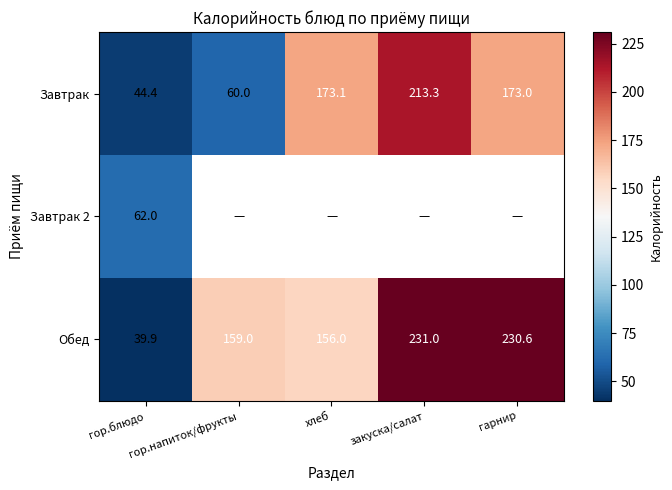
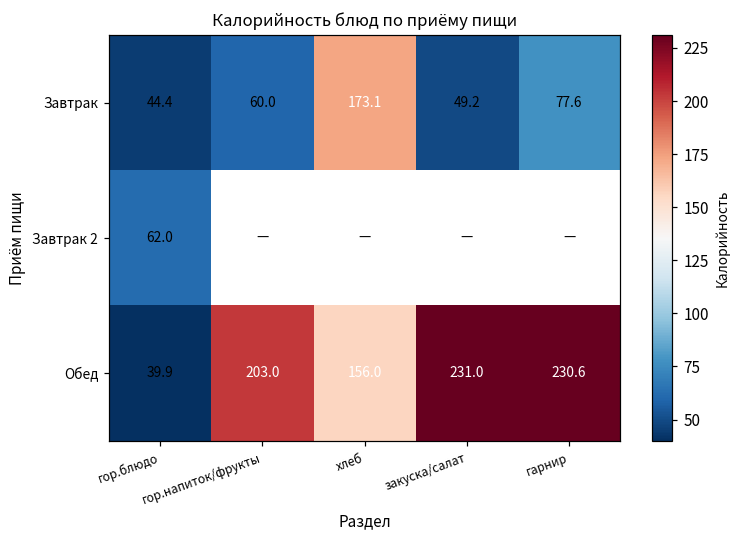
Завтрак, закуска/салат: 213.3 -> 49.2
Завтрак, гарнир: 173.0 -> 77.6
Обед, гор.напиток/фрукты: 159.0 -> 203.0
